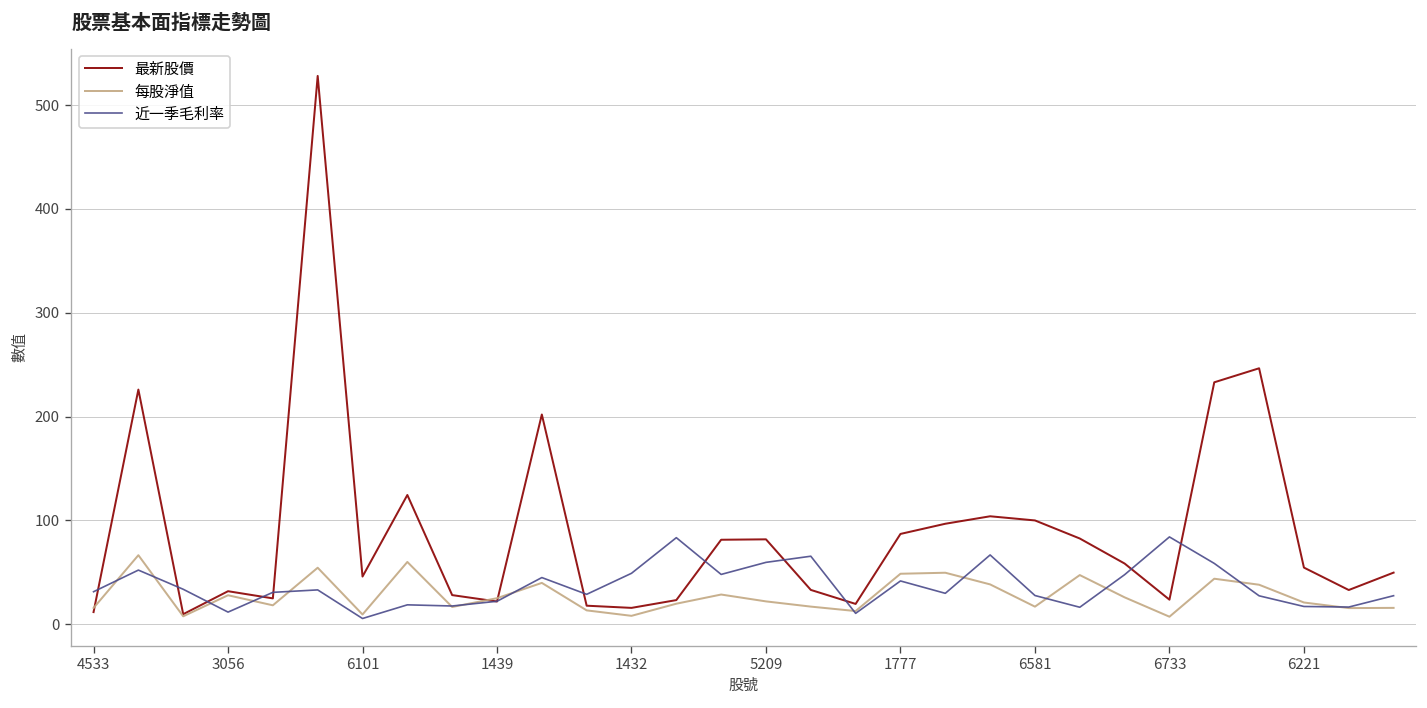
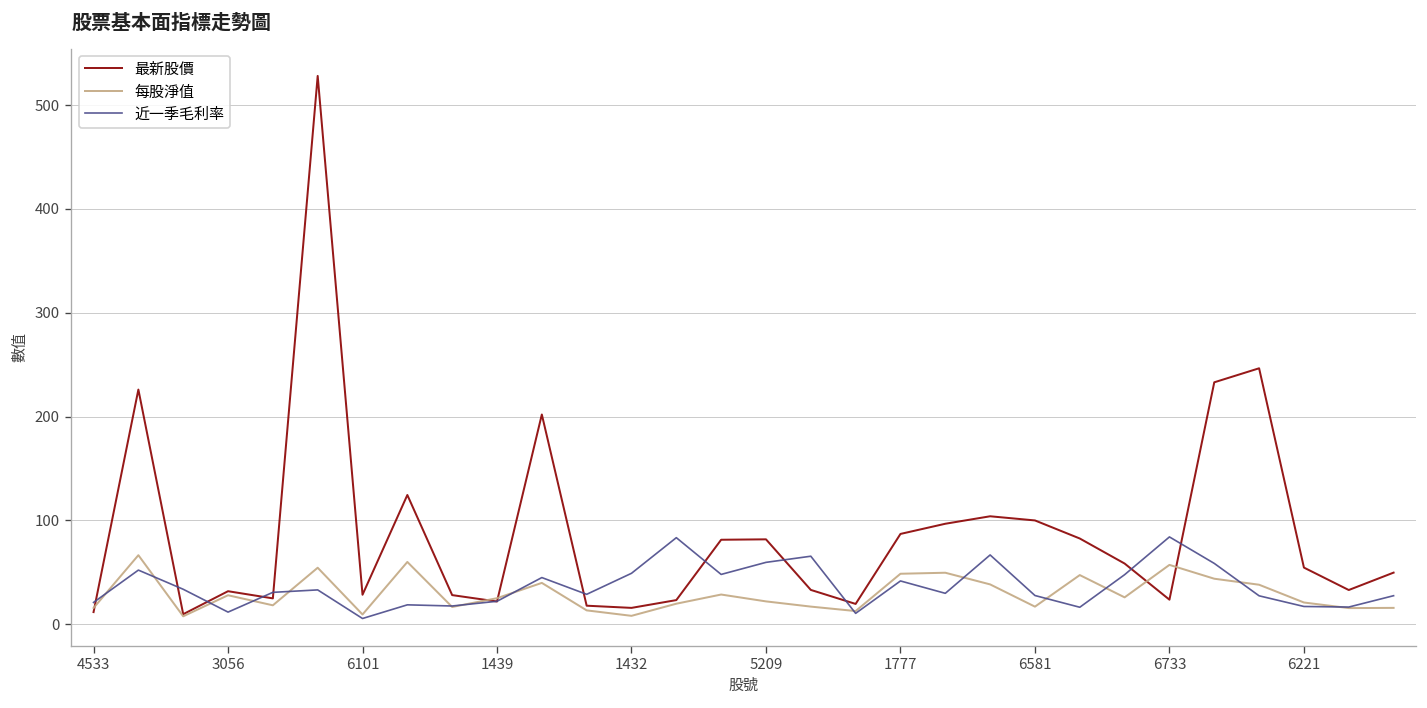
近一季毛利率, 4533: 30 -> 20
最新股價, 6101: 50 -> 30
每股淨值, 6733: 10 -> 60
